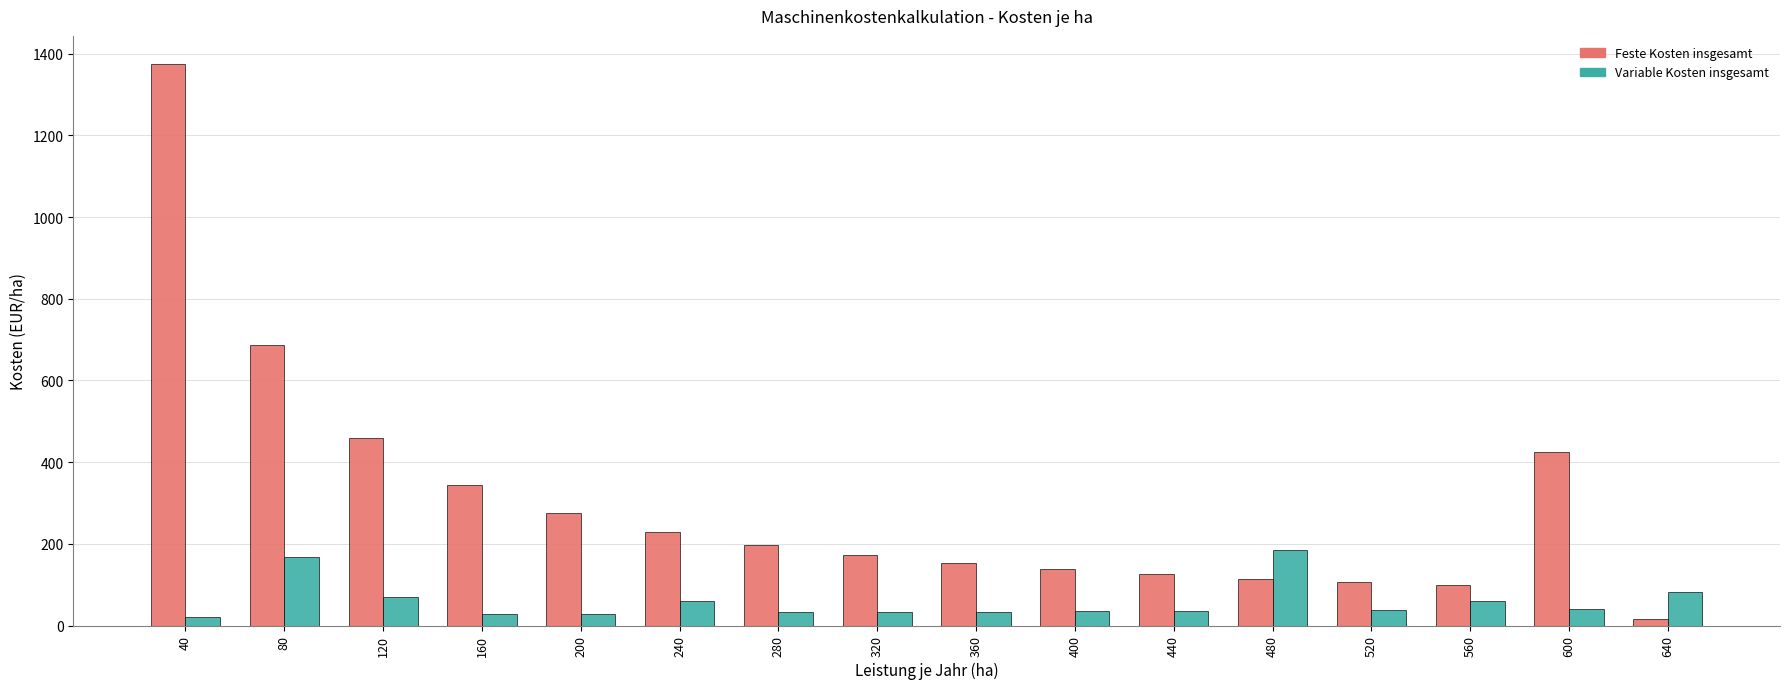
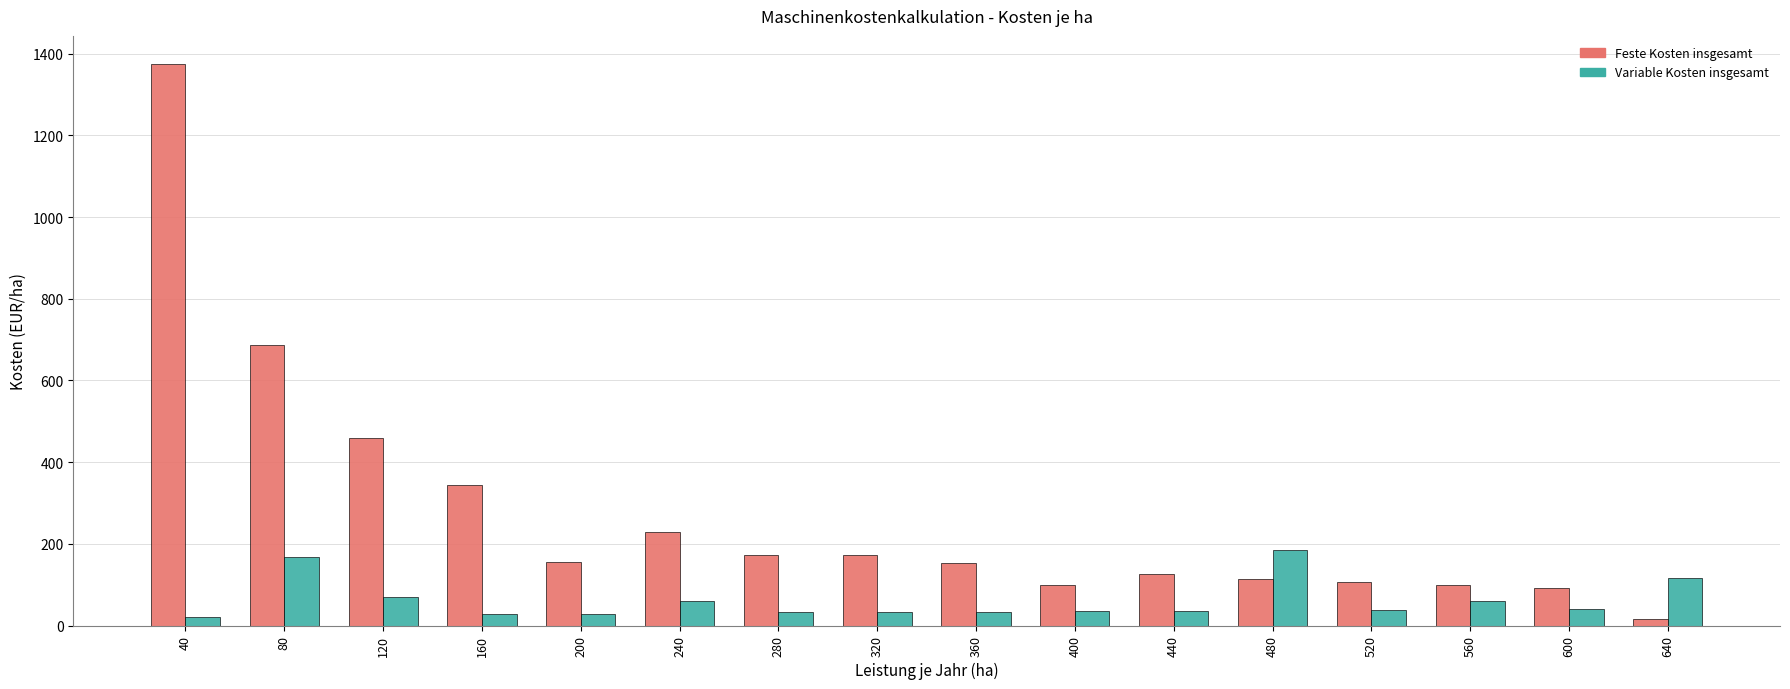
Feste Kosten insgesamt, 200: 280 -> 160
Feste Kosten insgesamt, 280: 200 -> 170
Feste Kosten insgesamt, 400: 140 -> 100
Feste Kosten insgesamt, 600: 430 -> 90
Variable Kosten insgesamt, 640: 80 -> 120
